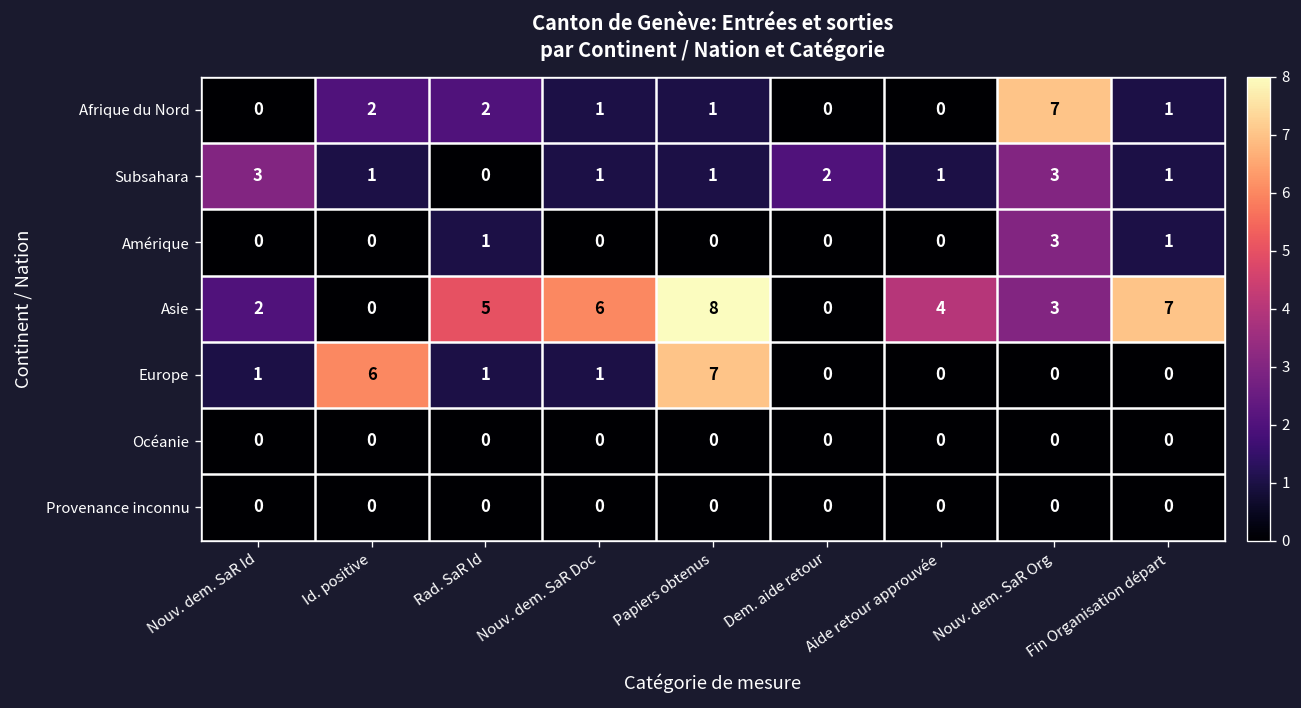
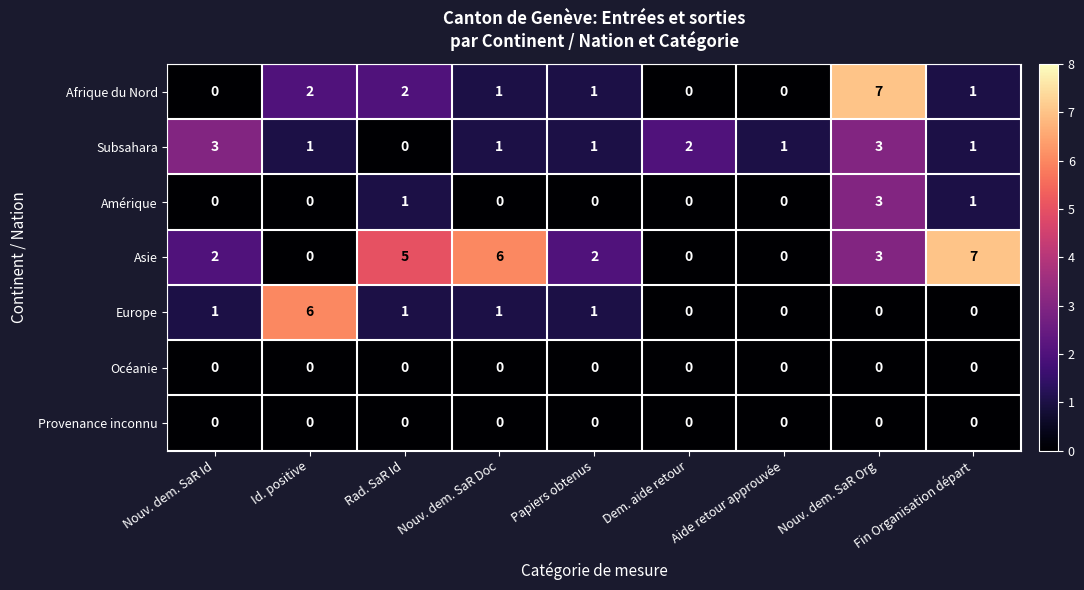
Asie, Papiers obtenus: 8 -> 2
Asie, Aide retour approuvée: 4 -> 0
Europe, Papiers obtenus: 7 -> 1
